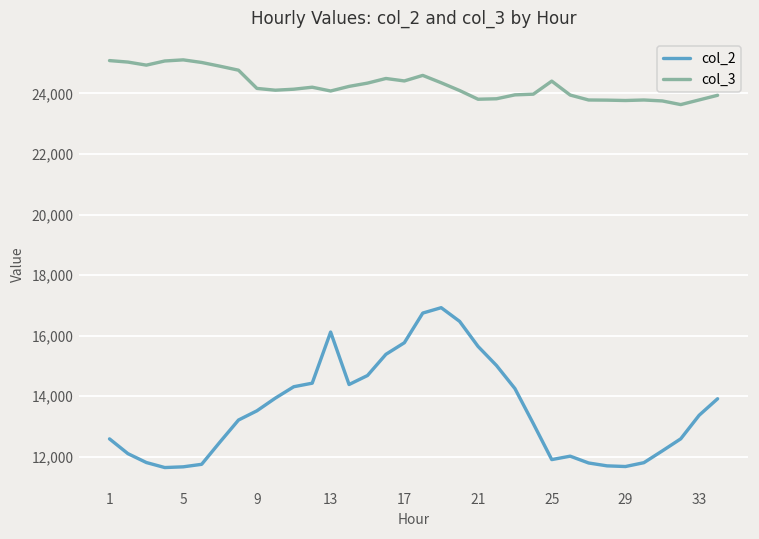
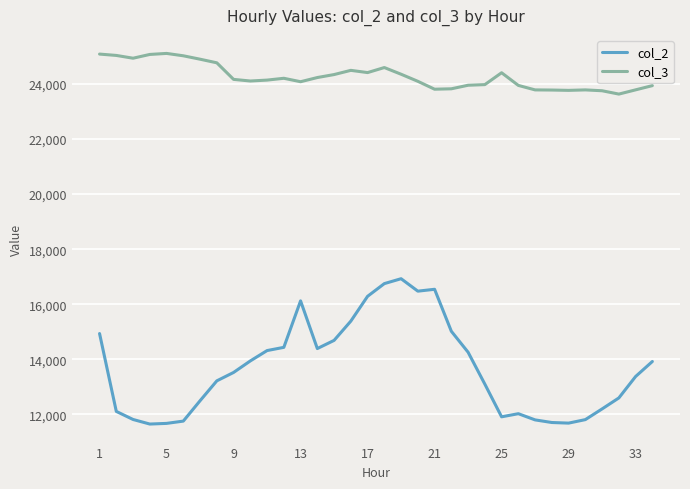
col_2, 1: 12,600 -> 14,900
col_2, 17: 15,800 -> 16,300
col_2, 21: 15,600 -> 16,500
